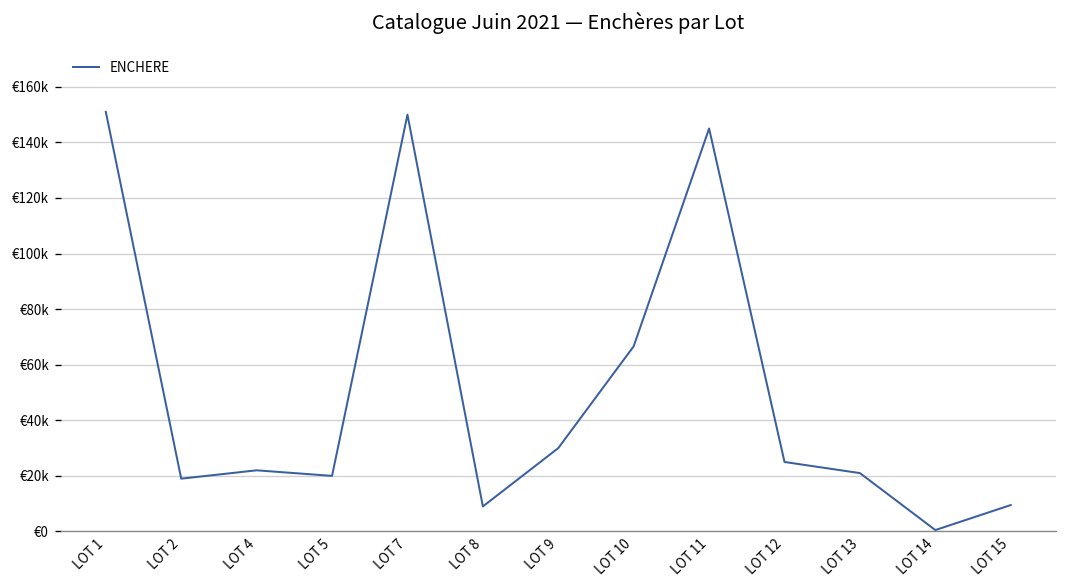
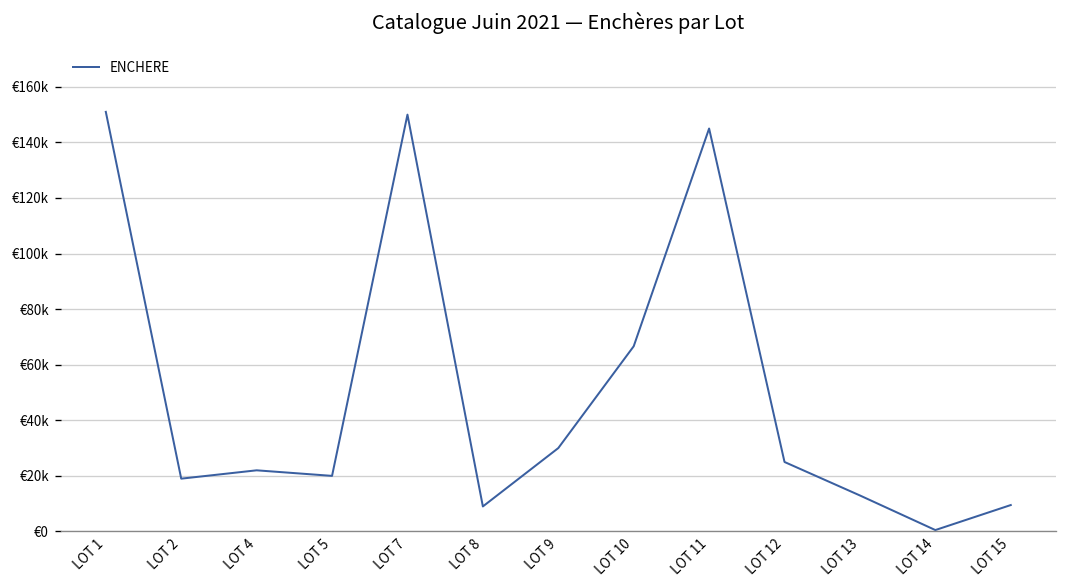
LOT 13: €21000 -> €13000
